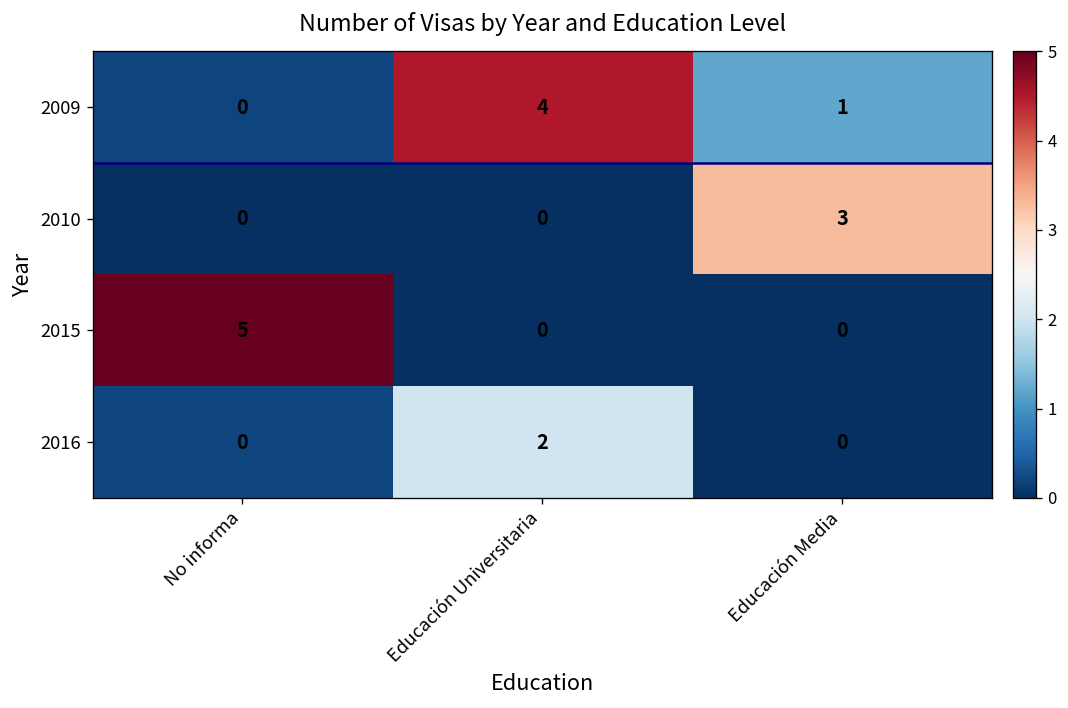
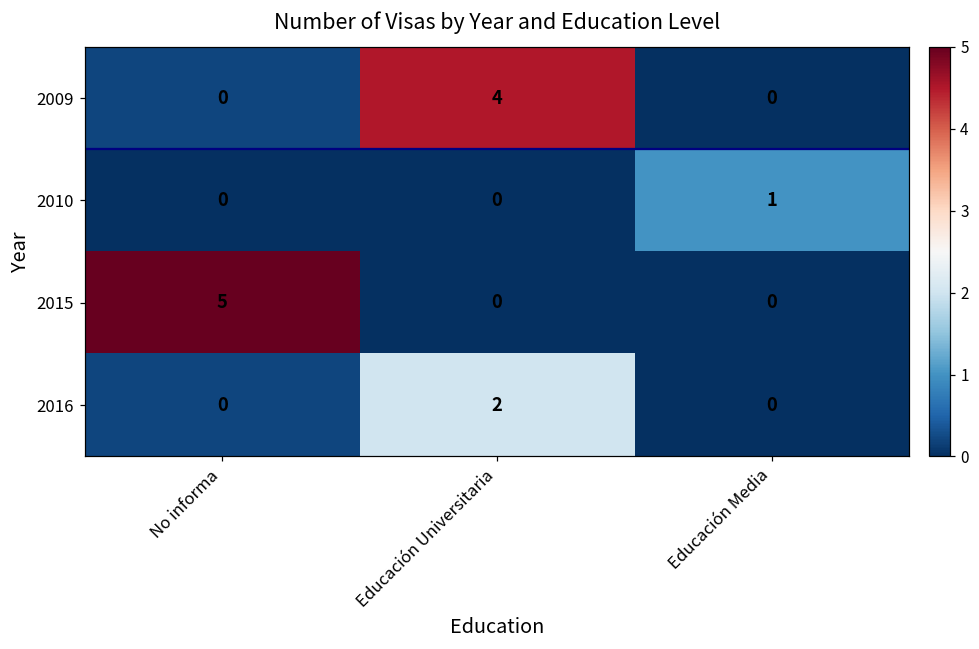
2009, Educación Media: 1 -> 0
2010, Educación Media: 3 -> 1
